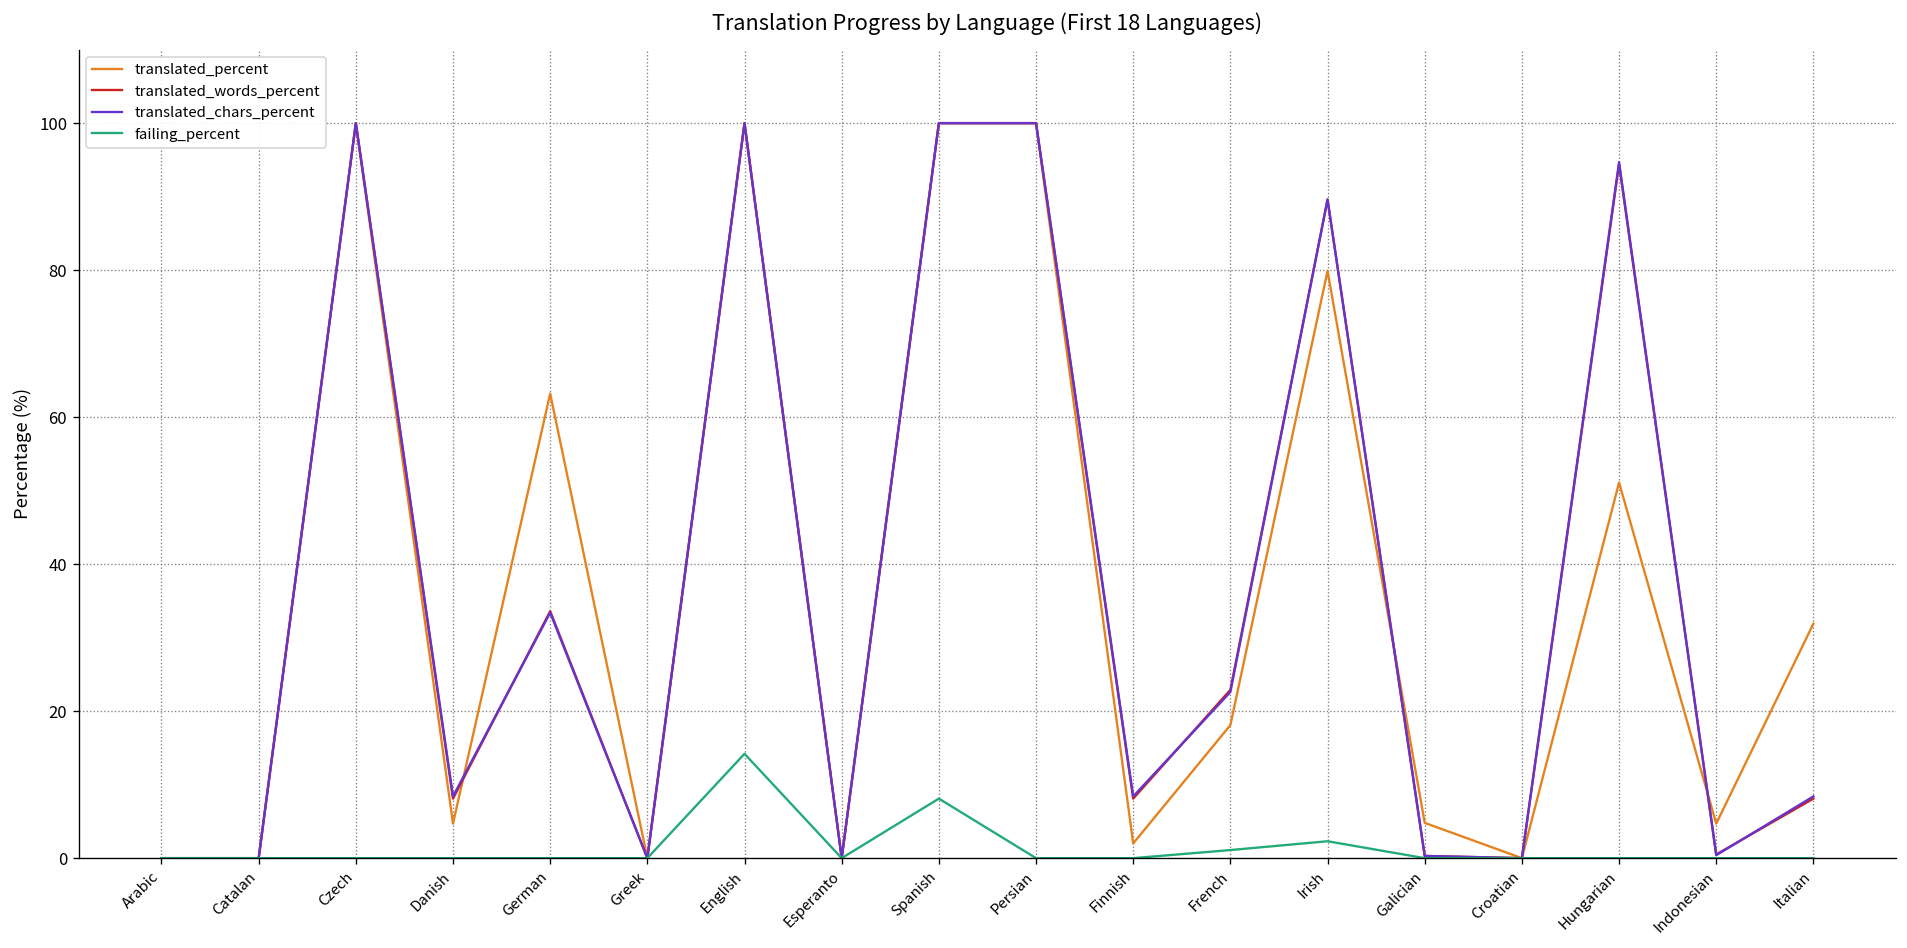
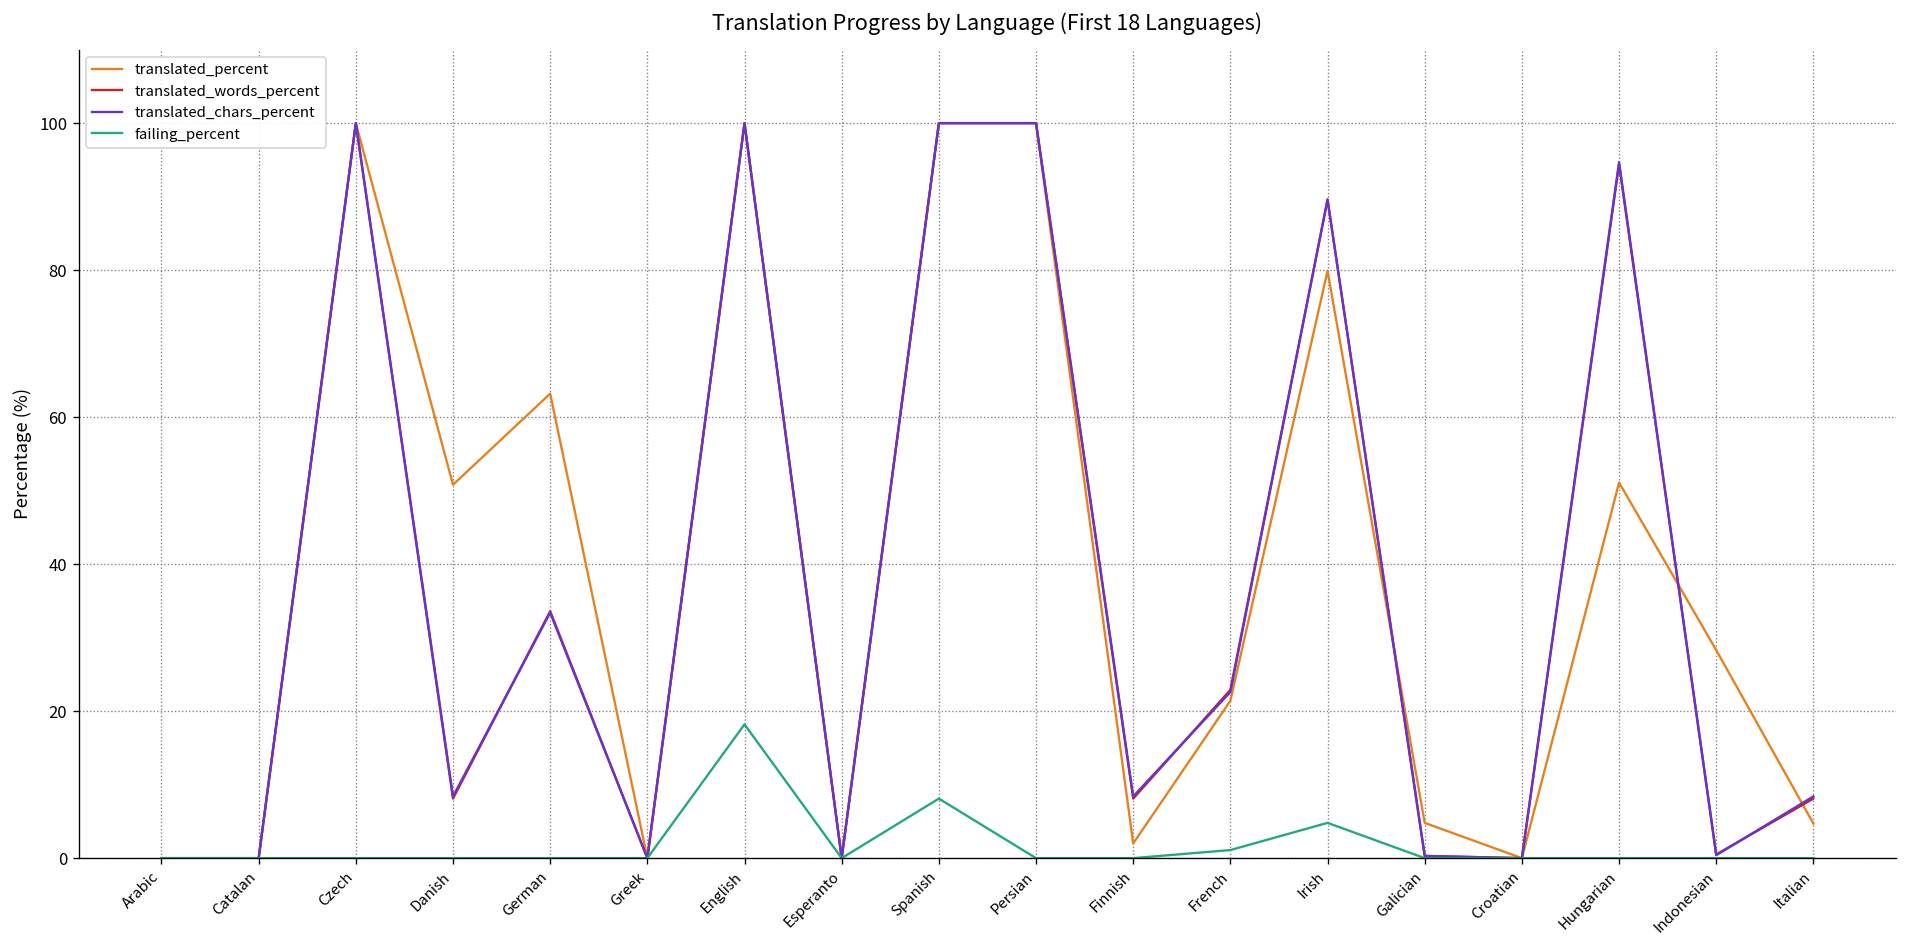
translated_percent, Danish: 5 -> 51
failing_percent, English: 14 -> 18
translated_percent, French: 18 -> 21
failing_percent, Irish: 2 -> 5
translated_percent, Indonesian: 5 -> 28
translated_percent, Italian: 32 -> 5
